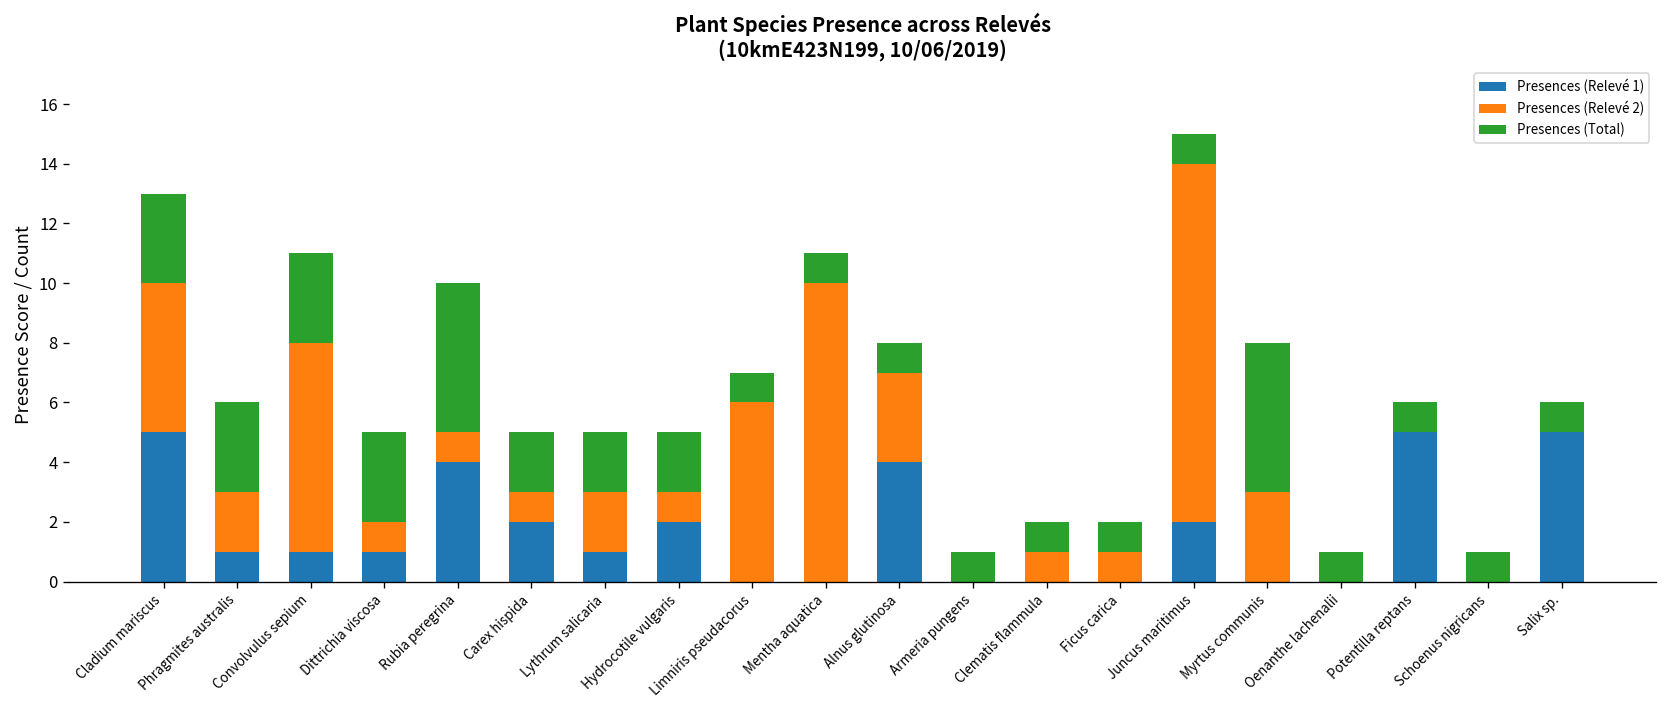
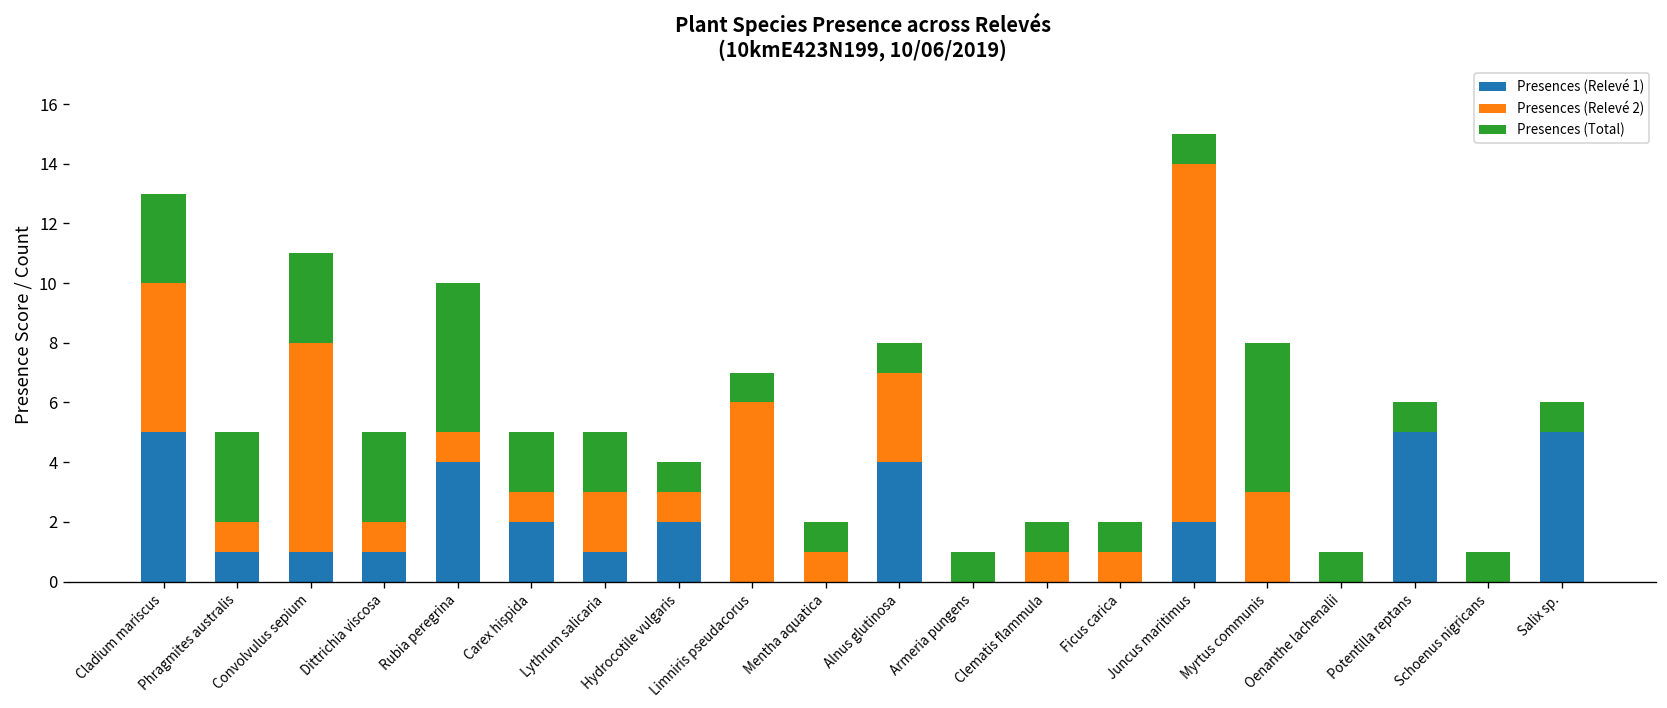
Presences (Relevé 2), Phragmites australis: 2 -> 1
Presences (Total), Hydrocotile vulgaris: 2 -> 1
Presences (Relevé 2), Mentha aquatica: 10 -> 1
